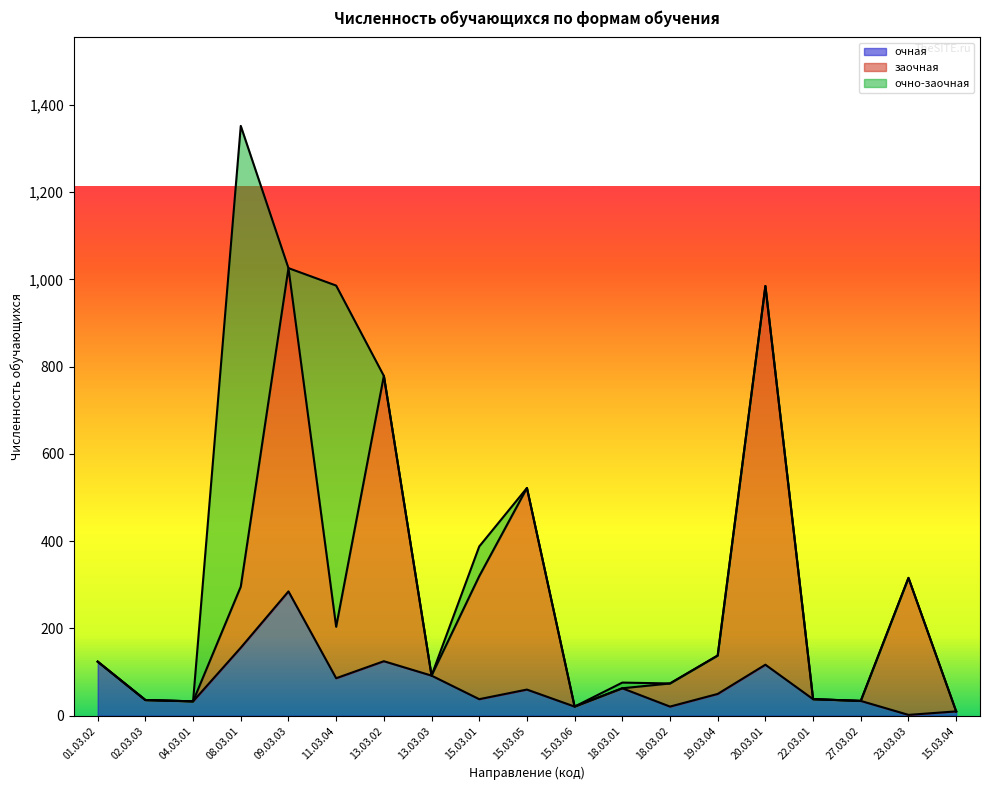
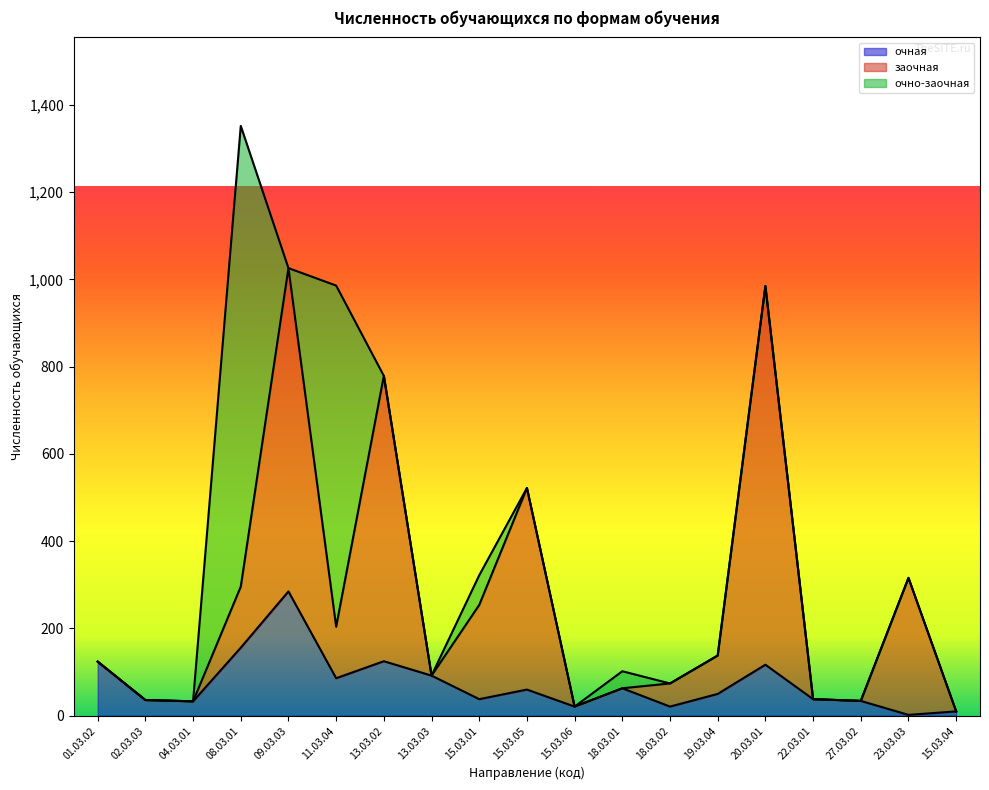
заочная, 15.03.01: 280 -> 220
очно-заочная, 18.03.01: 10 -> 40
